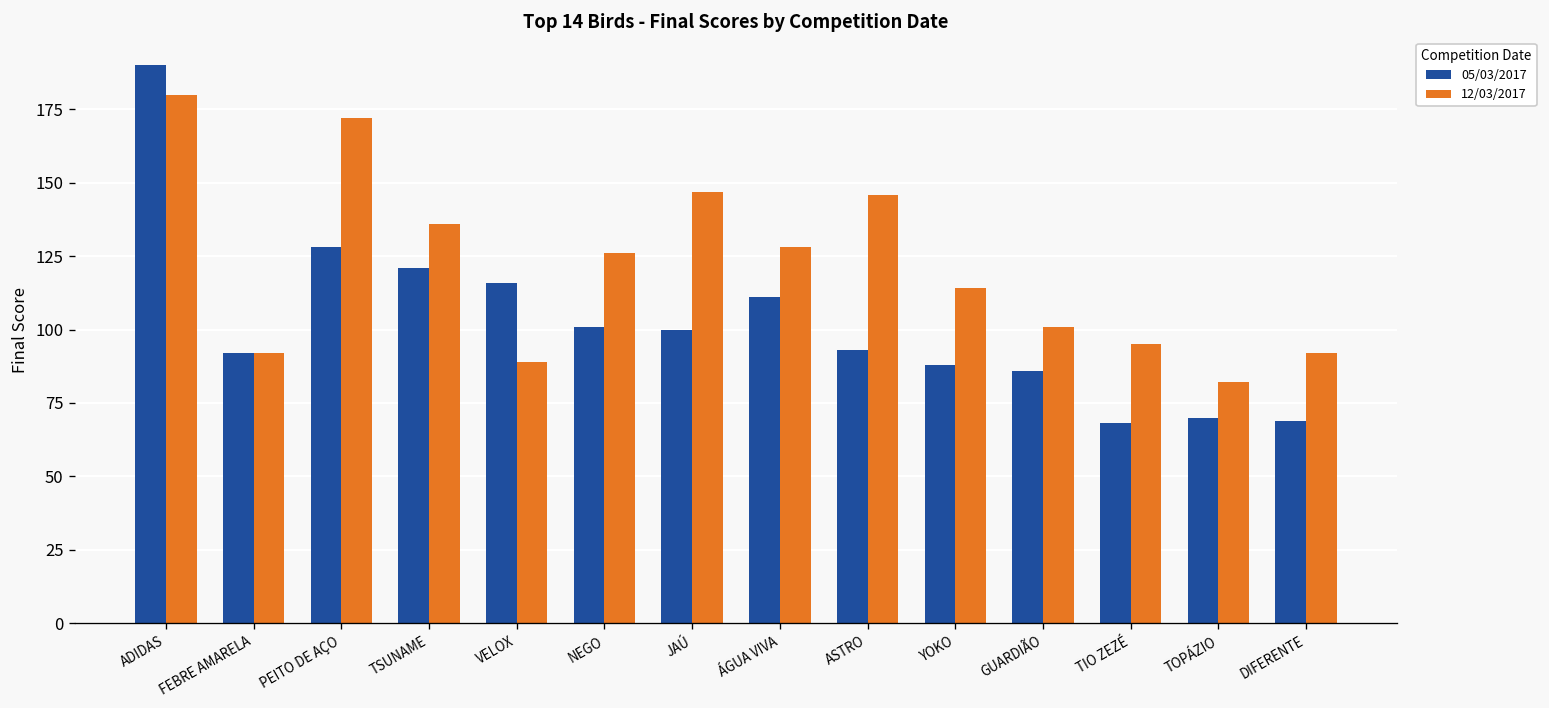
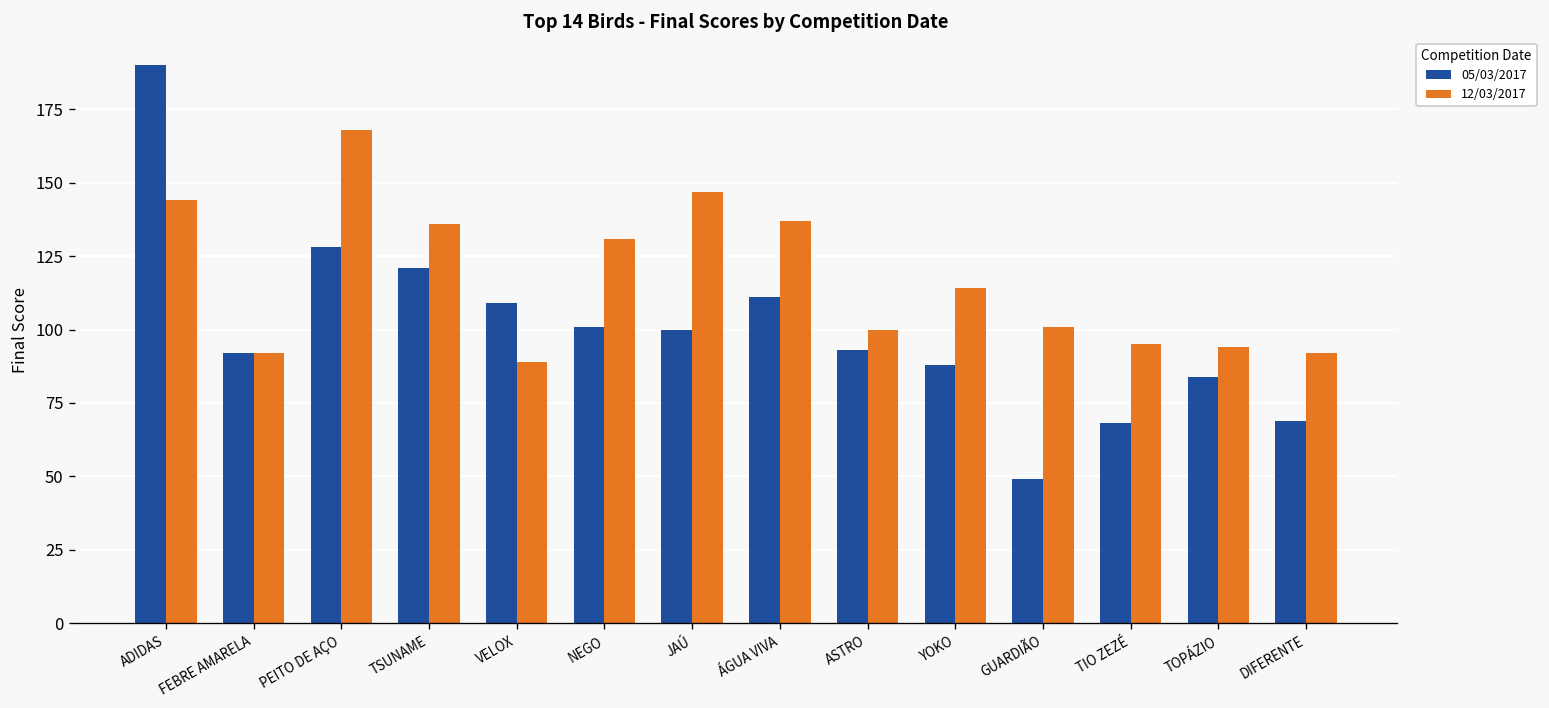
12/03/2017, ADIDAS: 180 -> 144
12/03/2017, PEITO DE AÇO: 172 -> 168
05/03/2017, VELOX: 116 -> 109
12/03/2017, NEGO: 126 -> 131
12/03/2017, ÁGUA VIVA: 128 -> 137
12/03/2017, ASTRO: 146 -> 100
05/03/2017, GUARDIÃO: 86 -> 49
05/03/2017, TOPÁZIO: 70 -> 84
12/03/2017, TOPÁZIO: 82 -> 94
